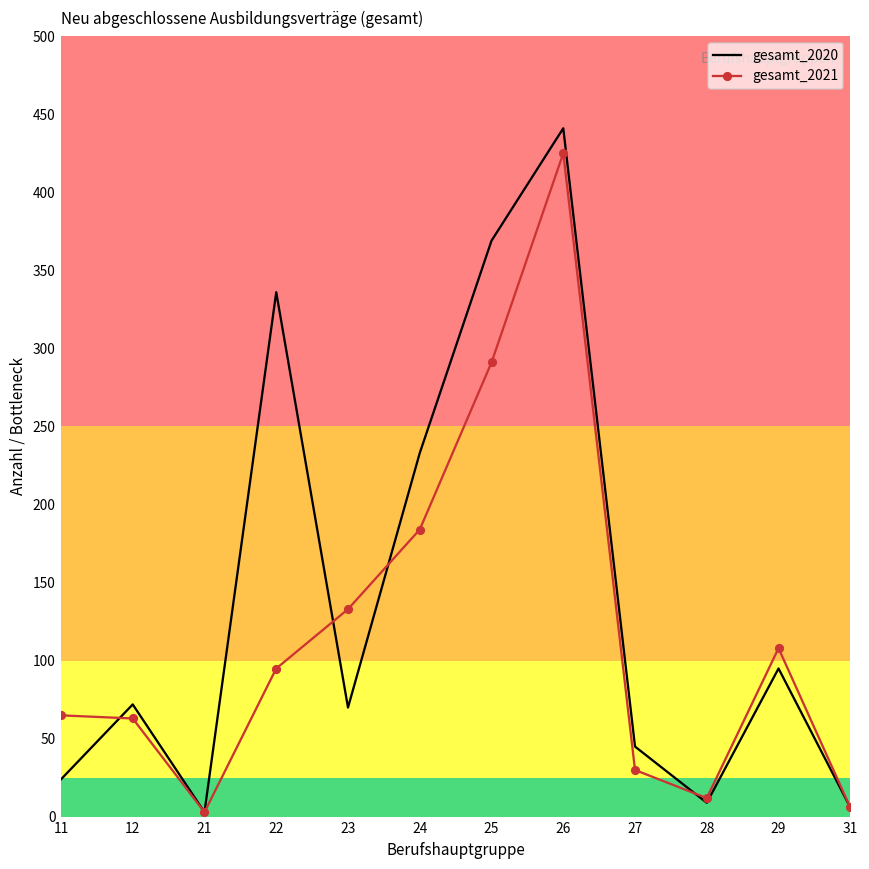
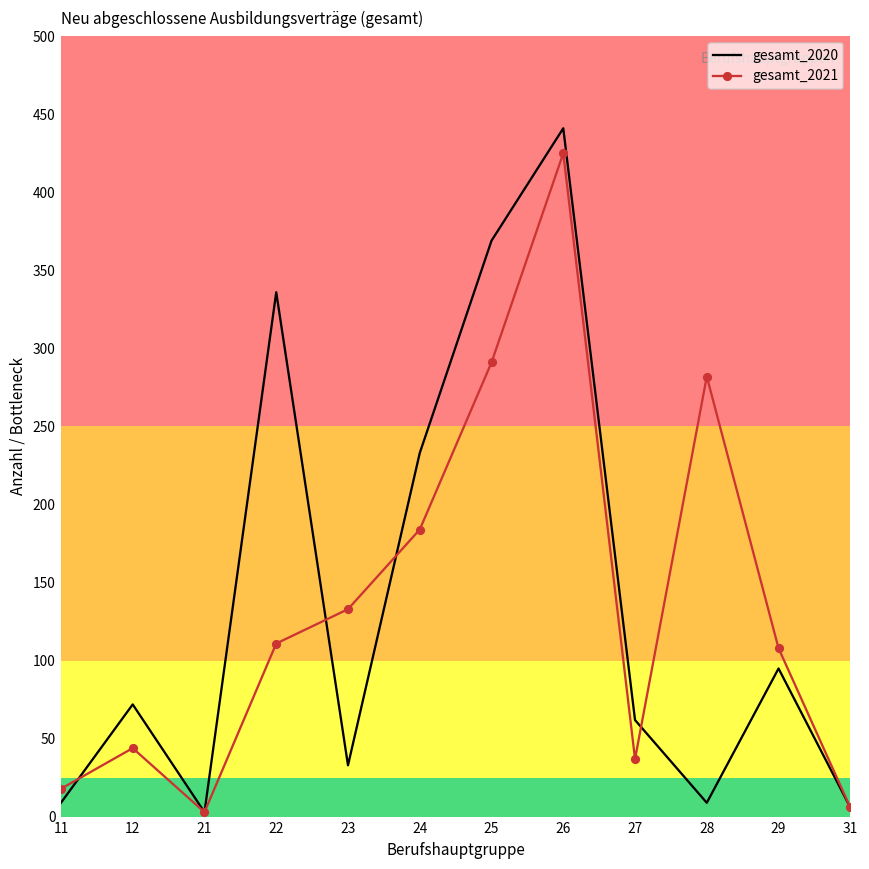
gesamt_2020, 11: 24 -> 9
gesamt_2021, 11: 65 -> 18
gesamt_2021, 12: 63 -> 44
gesamt_2021, 22: 95 -> 111
gesamt_2020, 23: 70 -> 33
gesamt_2020, 27: 45 -> 62
gesamt_2021, 27: 30 -> 37
gesamt_2021, 28: 12 -> 282
